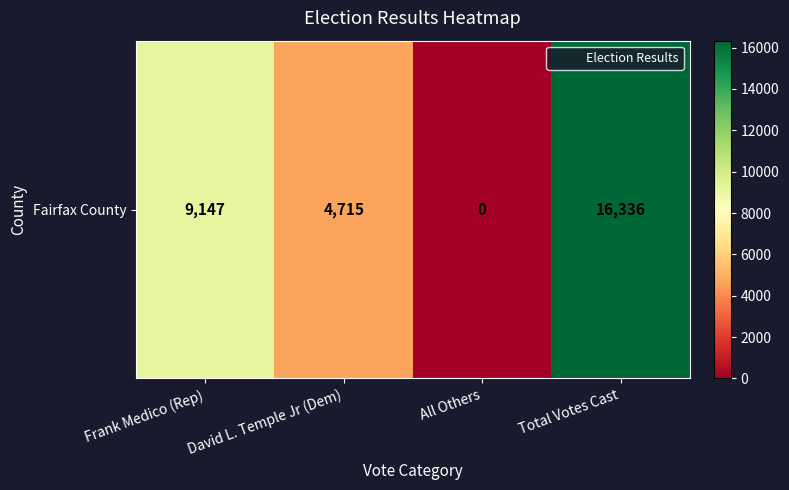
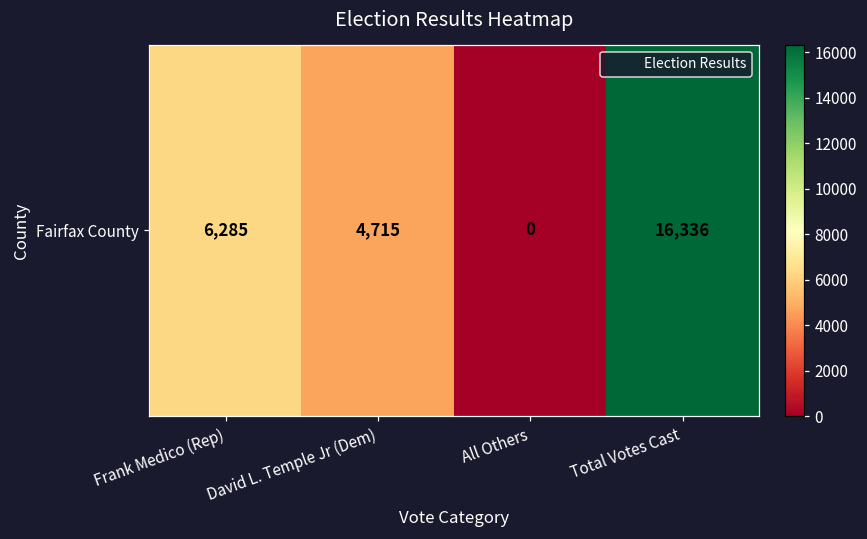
Fairfax County, Frank Medico (Rep): 9,147 -> 6,285
